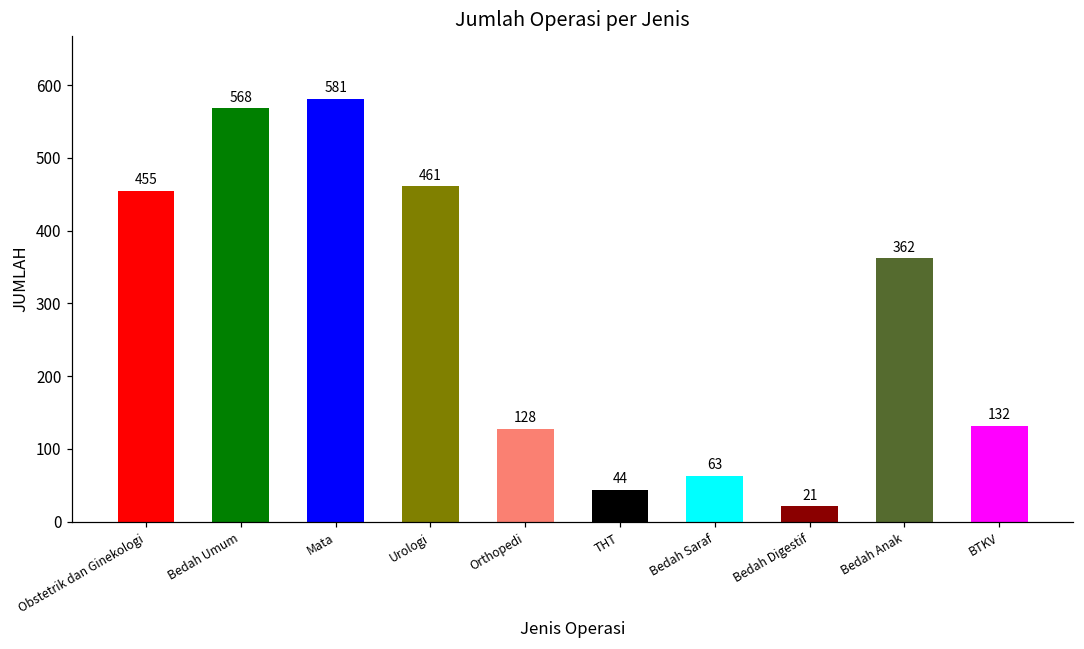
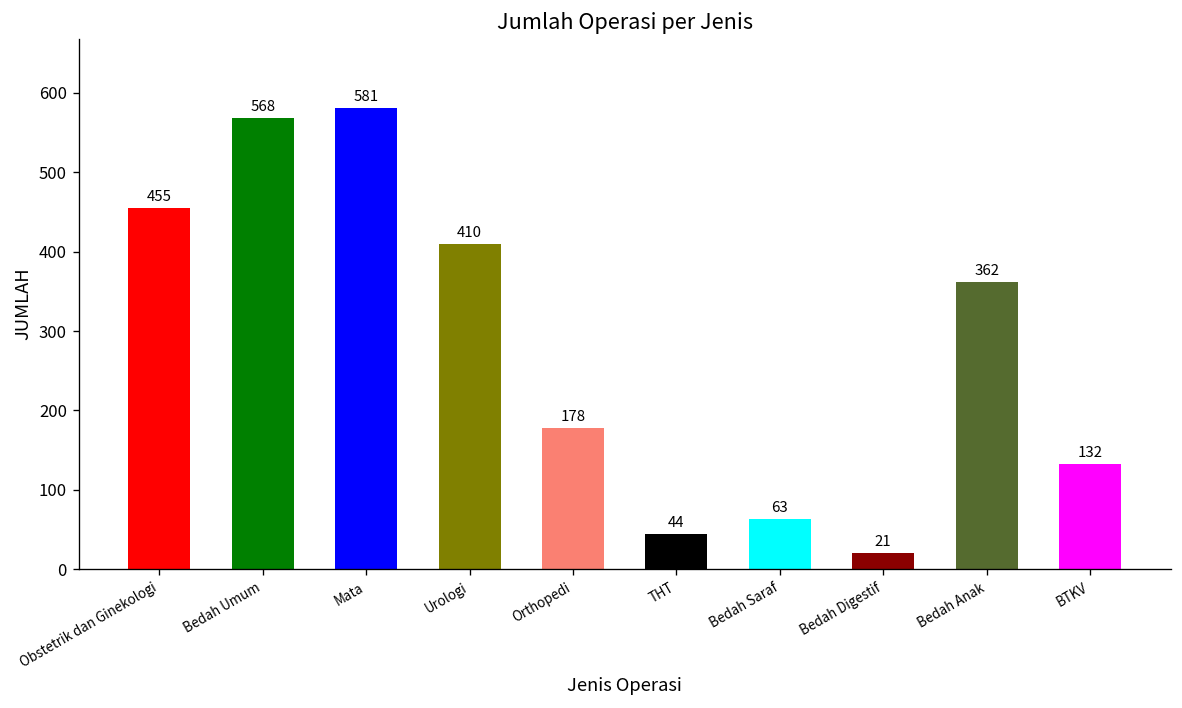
Urologi: 461 -> 410
Orthopedi: 128 -> 178
